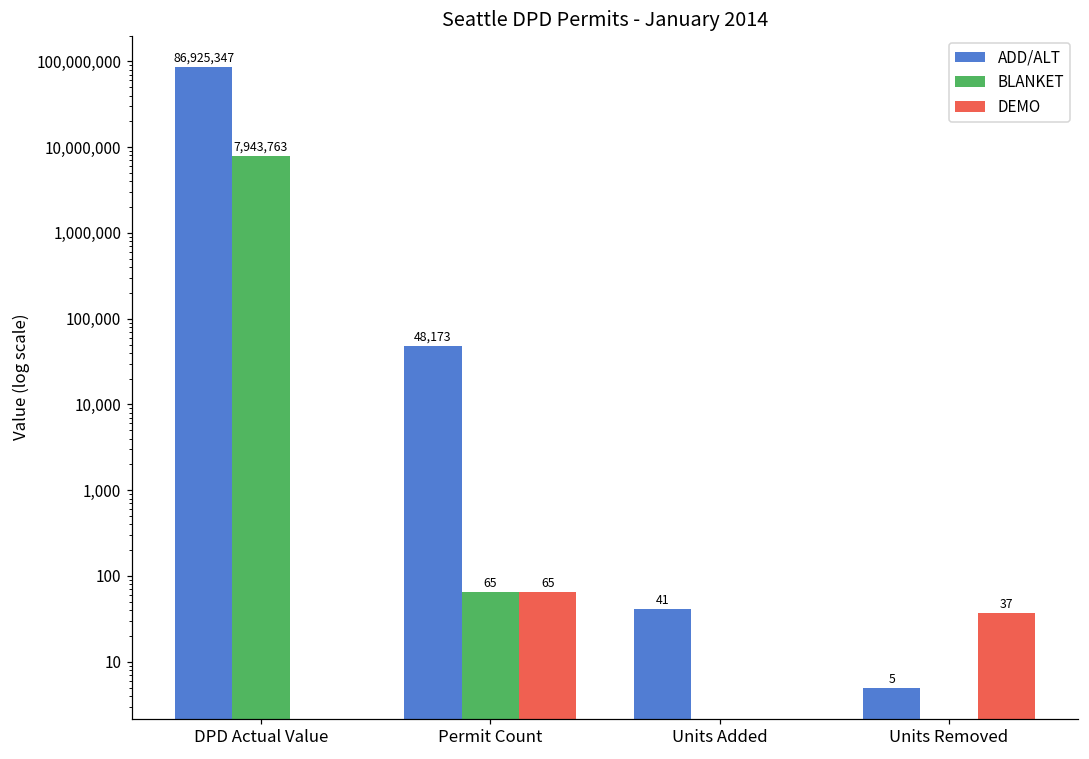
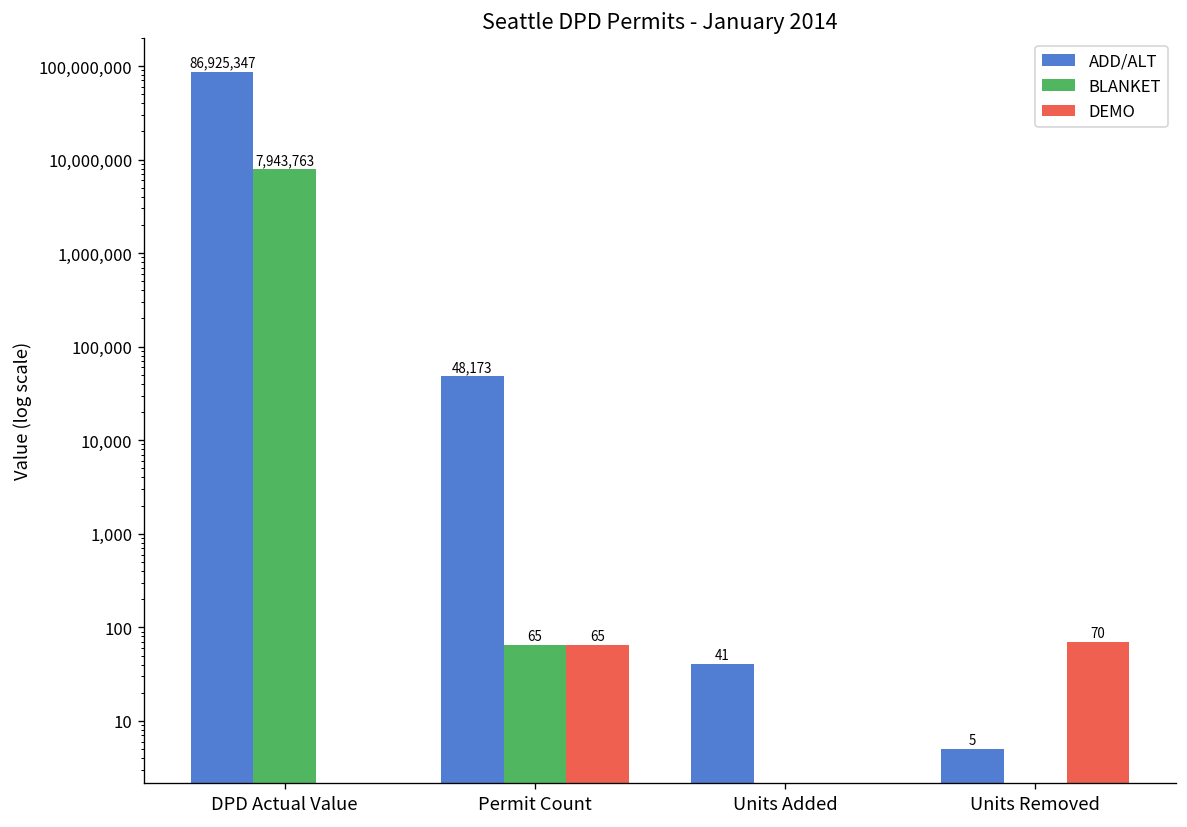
DEMO, Units Removed: 37 -> 70
